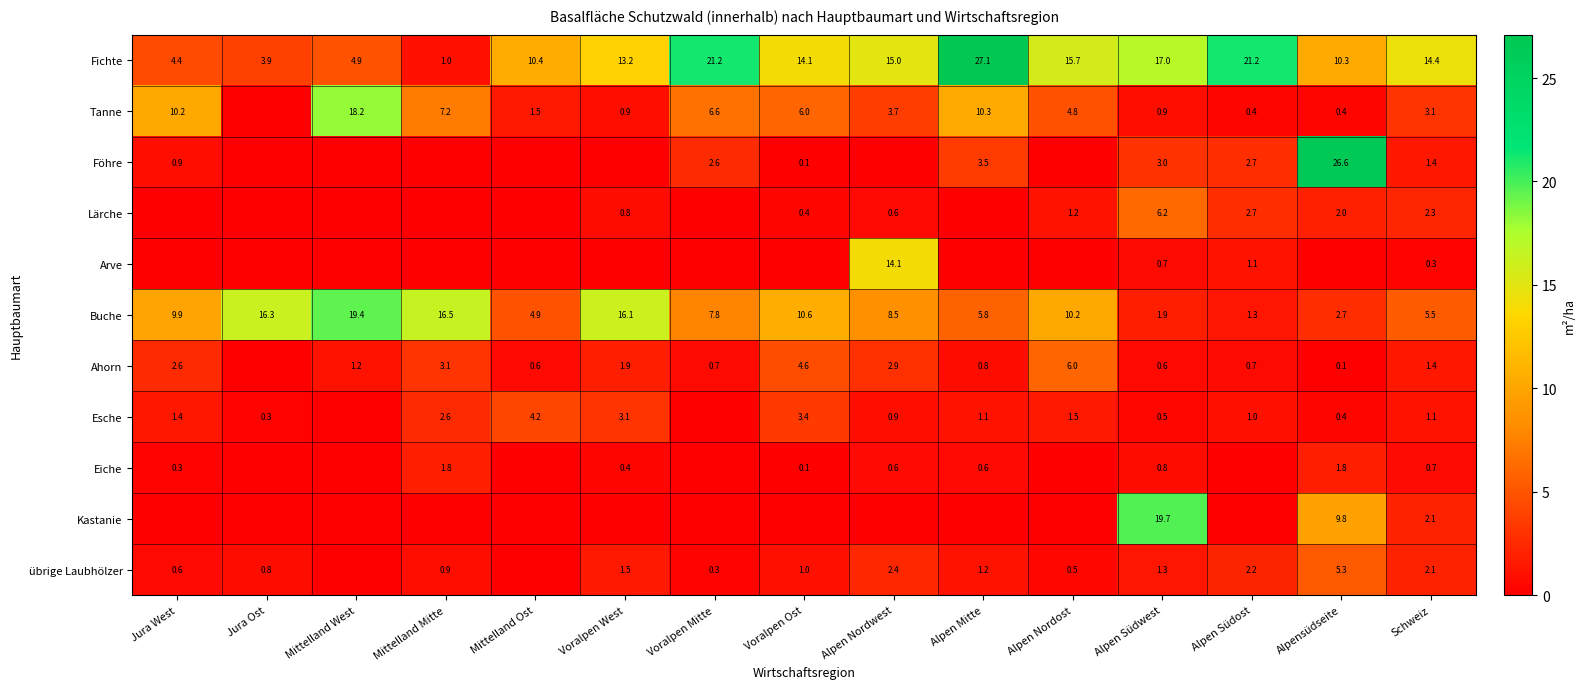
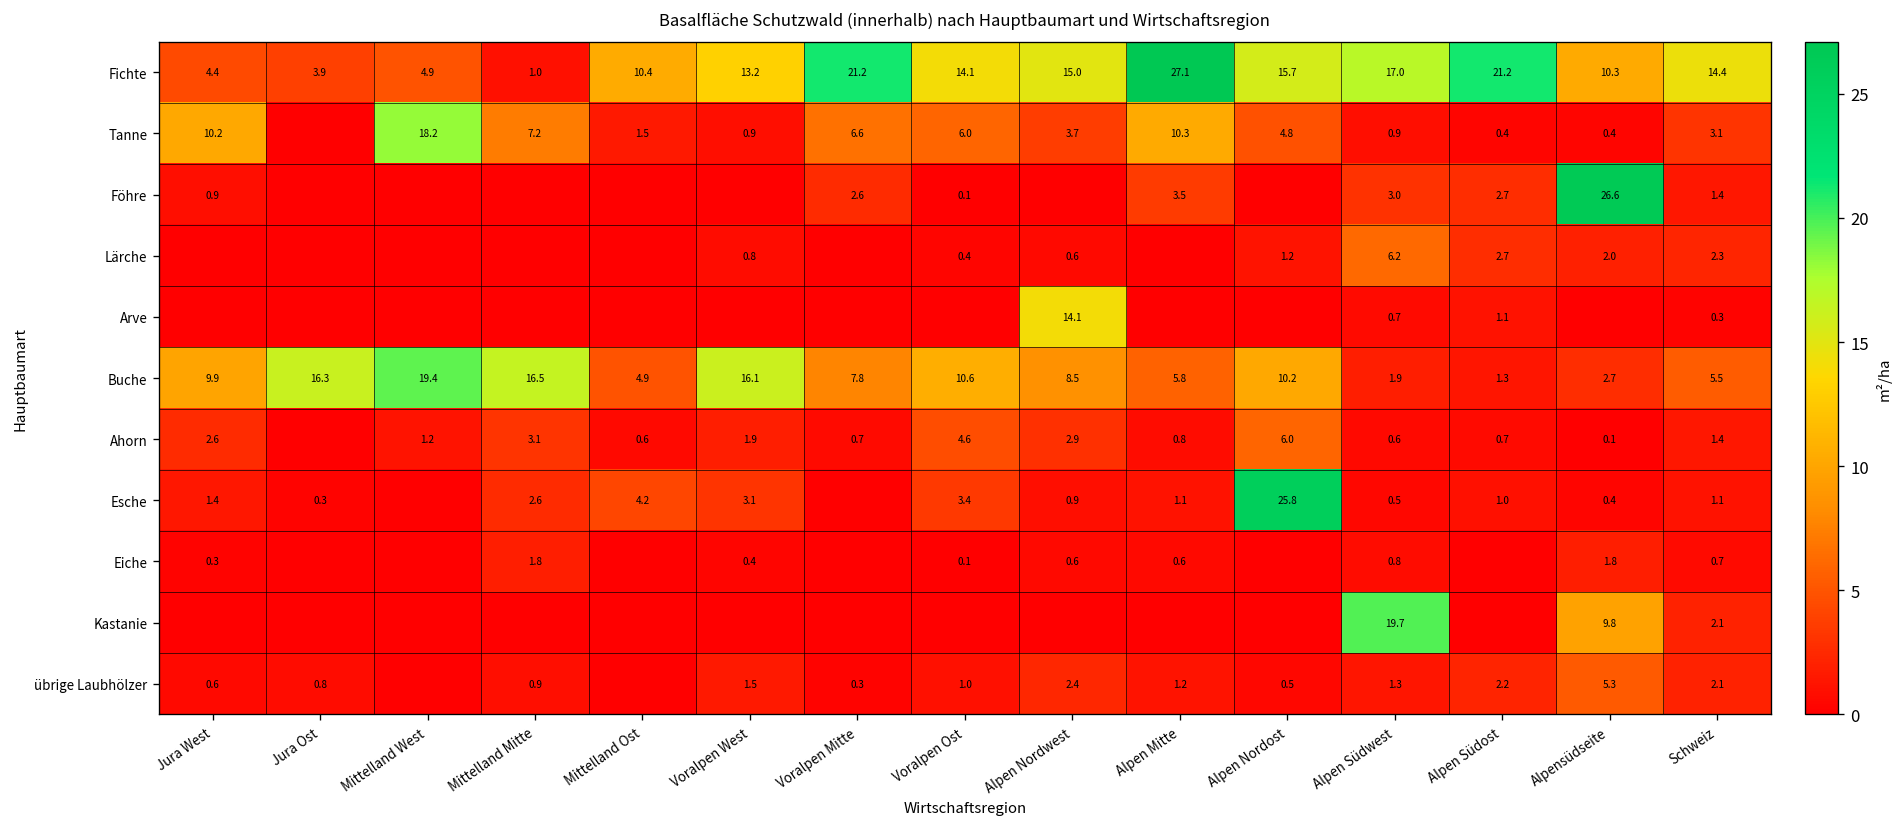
Esche, Alpen Nordost: 1.5 -> 25.8
